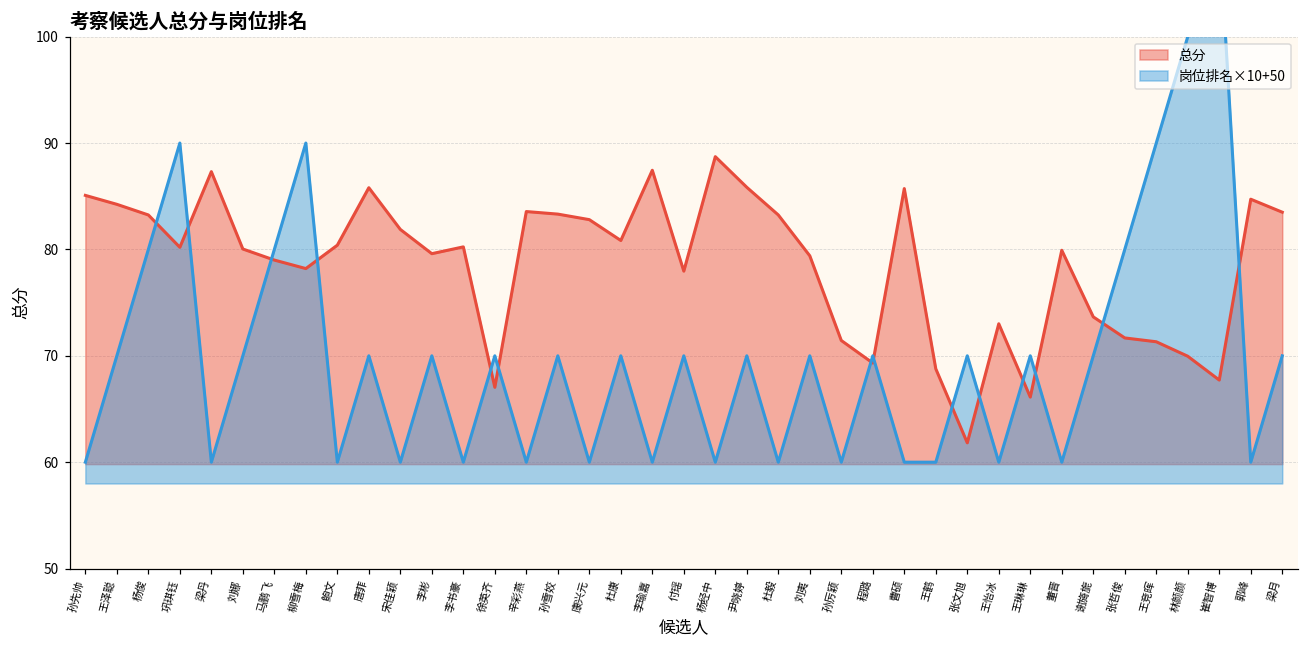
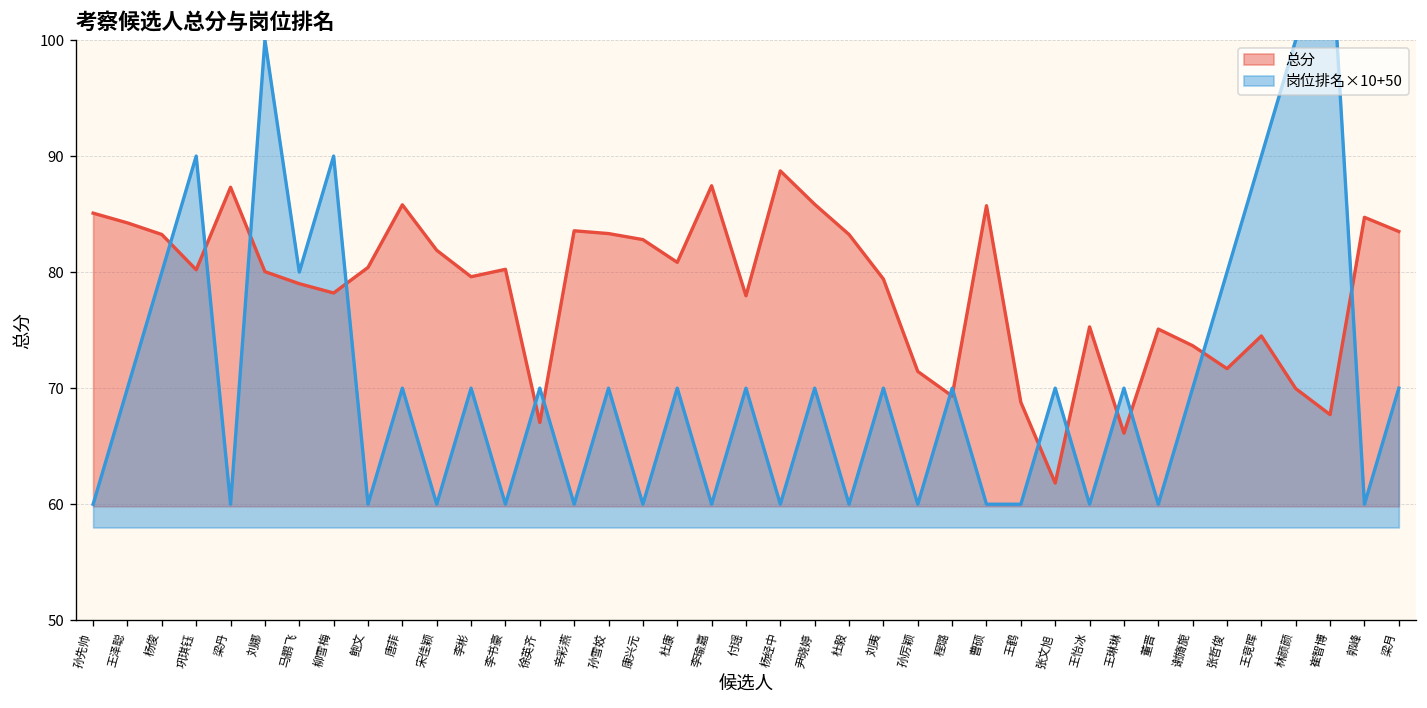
岗位排名×10+50, 刘娜: 70 -> 100
总分, 王怡冰: 73 -> 75
总分, 董晋: 80 -> 75
总分, 王竞晖: 71 -> 75
